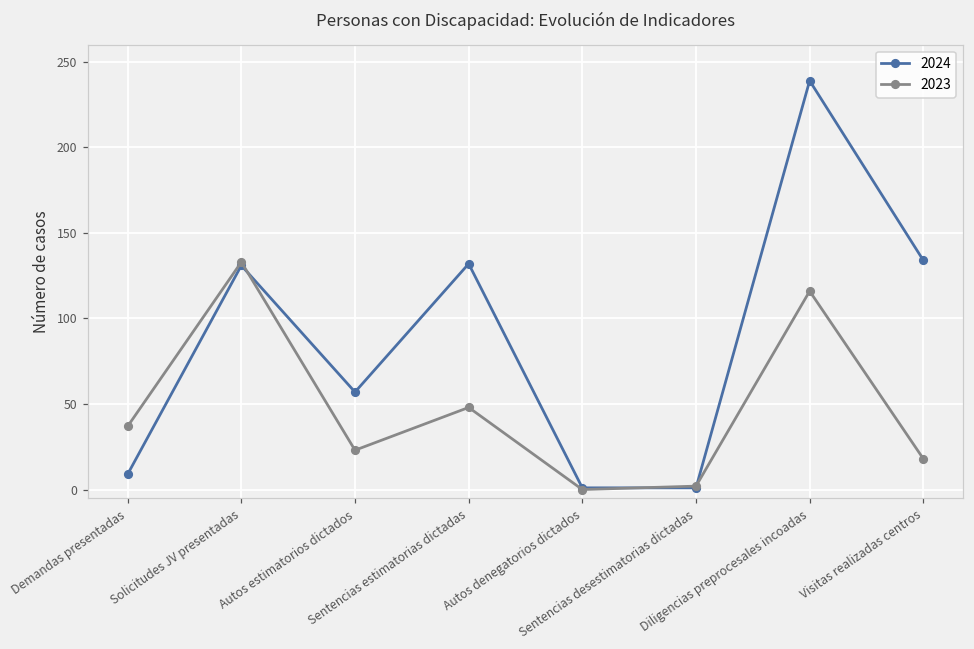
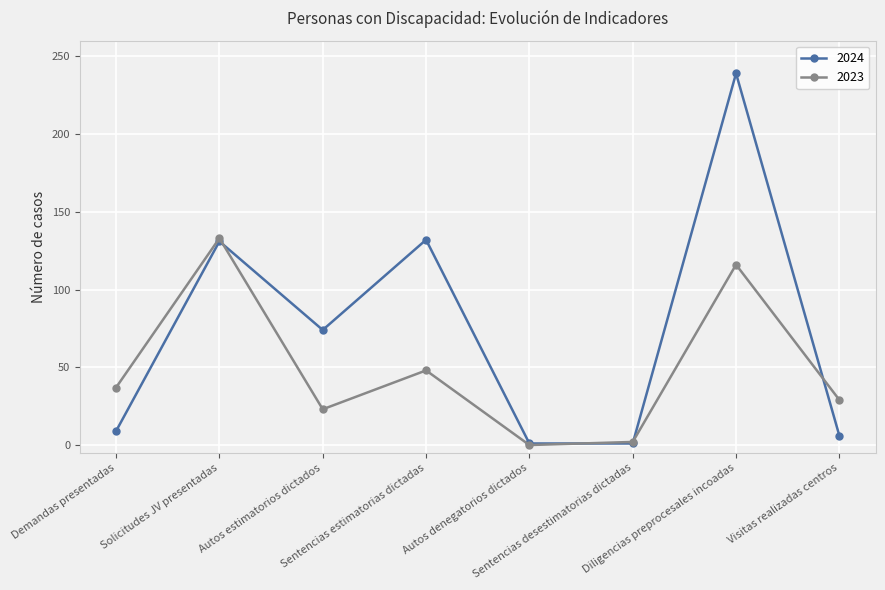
2024, Autos estimatorios dictados: 57 -> 74
2024, Visitas realizadas centros: 134 -> 6
2023, Visitas realizadas centros: 18 -> 29
